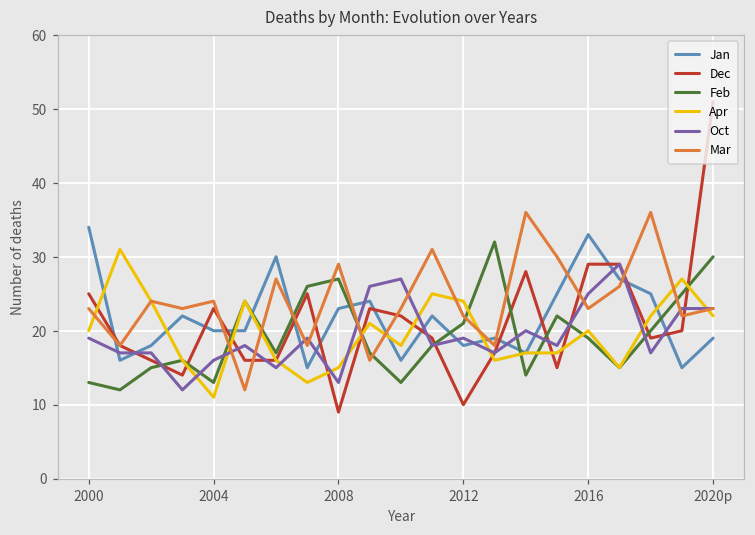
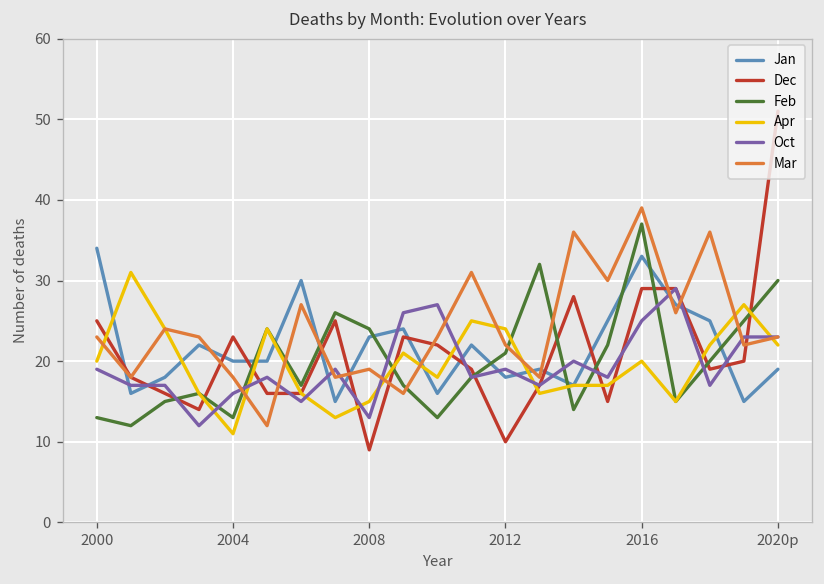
Mar, 2004: 24 -> 18
Feb, 2008: 27 -> 24
Mar, 2008: 29 -> 19
Feb, 2016: 19 -> 37
Mar, 2016: 23 -> 39
